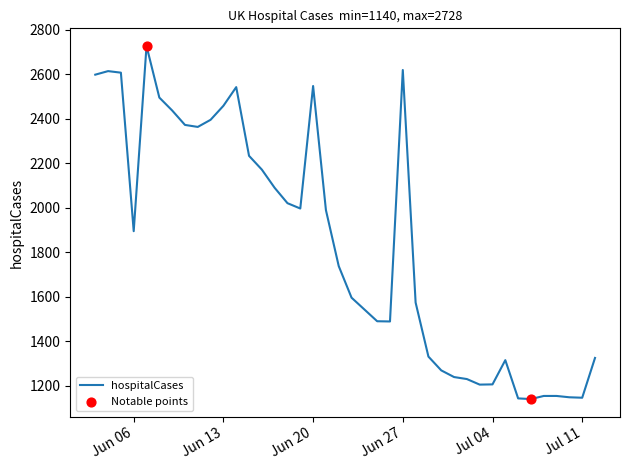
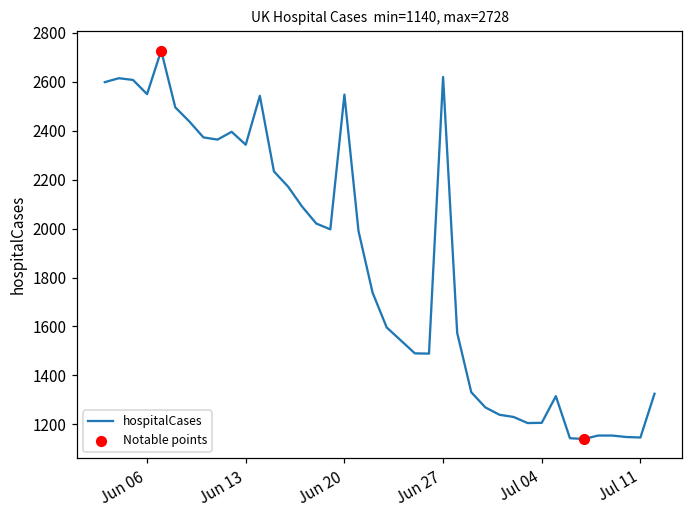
hospitalCases, Jun 06: 1900 -> 2550
hospitalCases, Jun 13: 2460 -> 2340
